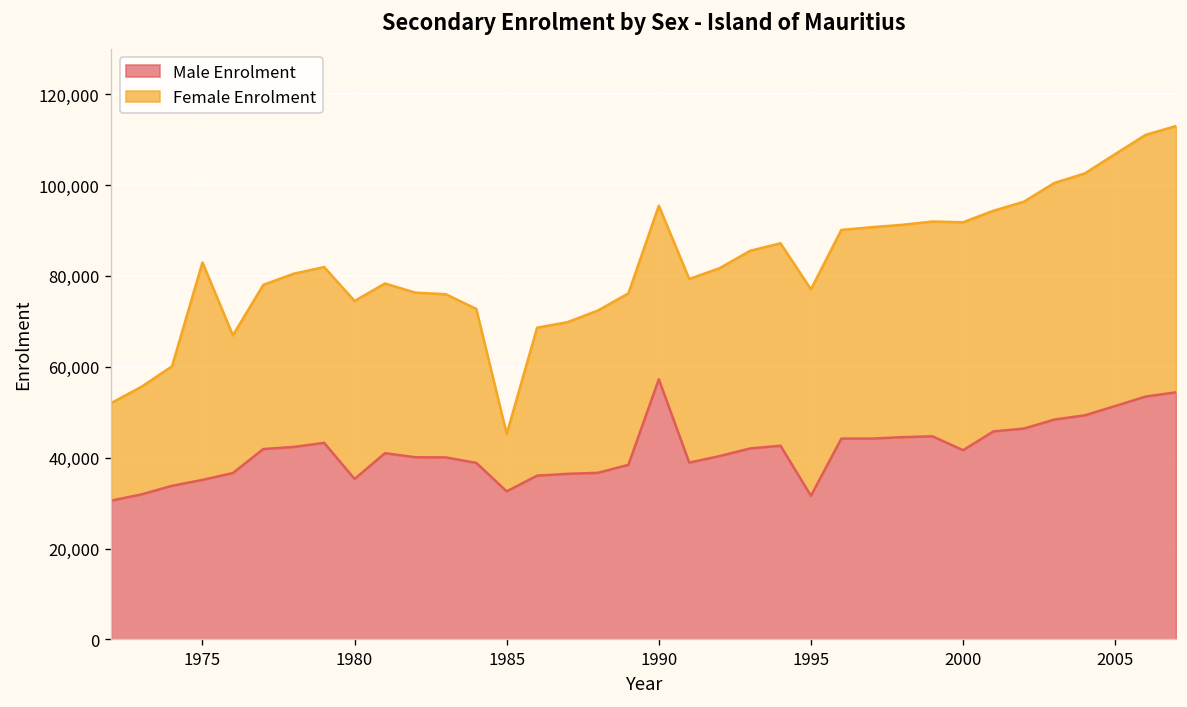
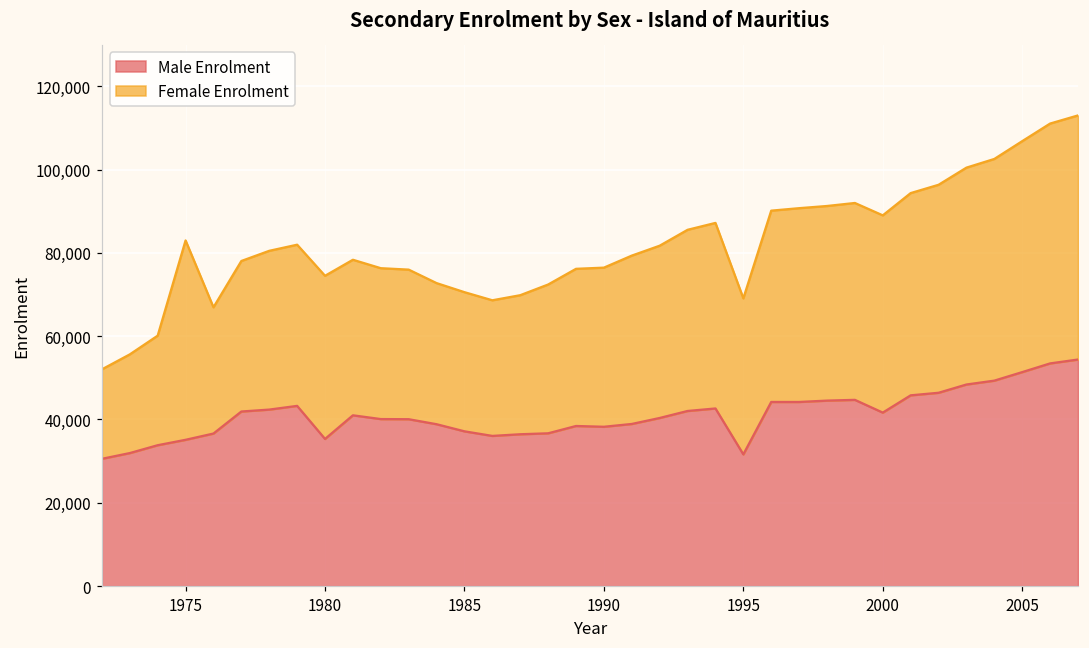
Male Enrolment, 1985: 33,000 -> 37,000
Female Enrolment, 1985: 13,000 -> 33,000
Male Enrolment, 1990: 57,000 -> 38,000
Female Enrolment, 1995: 45,000 -> 37,000
Female Enrolment, 2000: 50,000 -> 47,000
